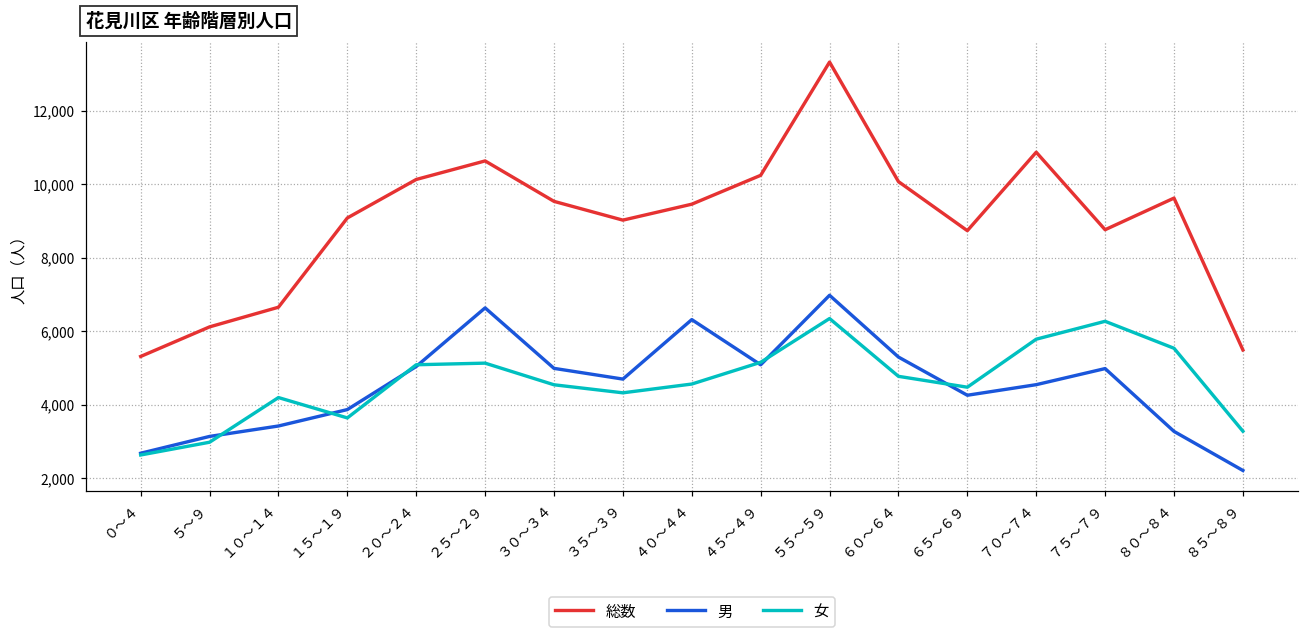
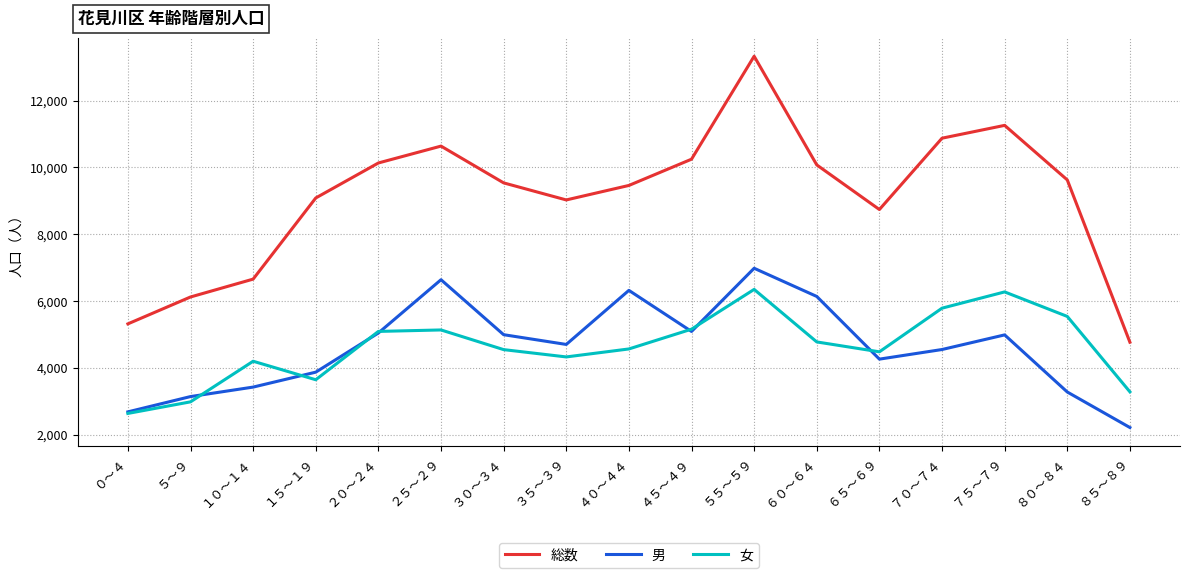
男, ６０～６４: 5,300 -> 6,100
総数, ７５～７９: 8,800 -> 11,300
総数, ８５～８９: 5,500 -> 4,800
